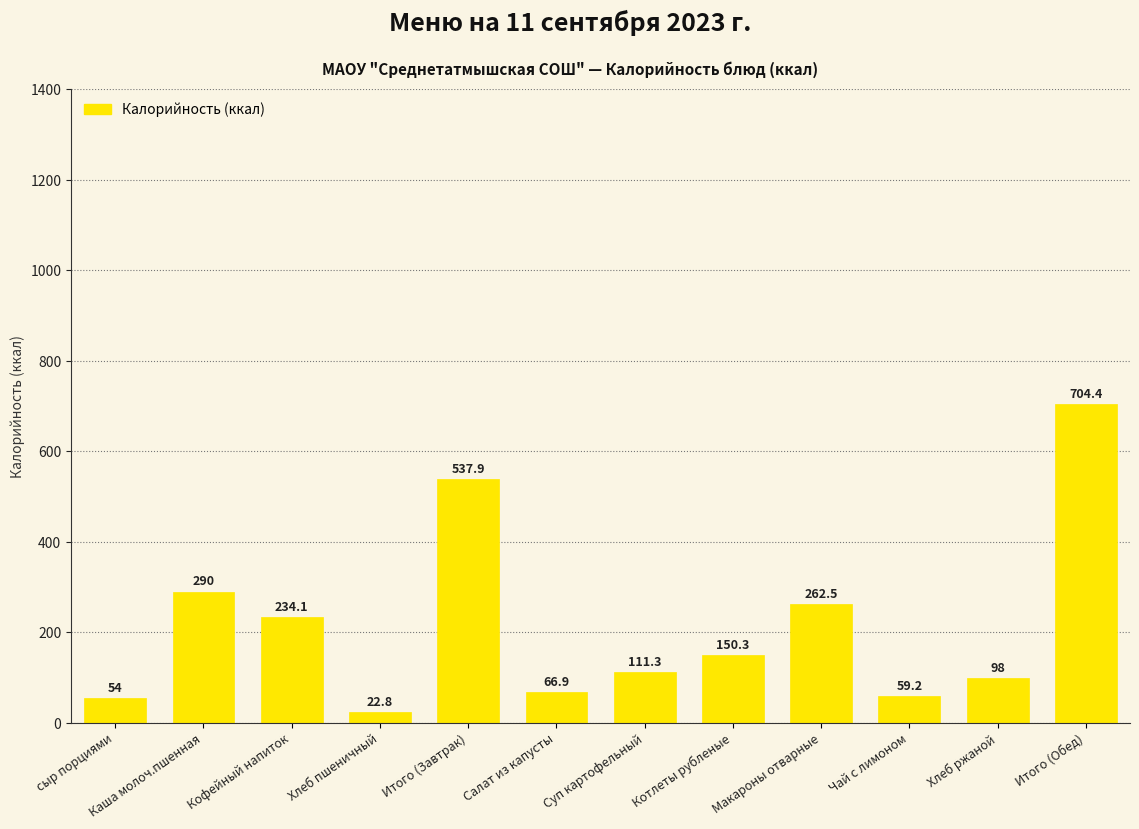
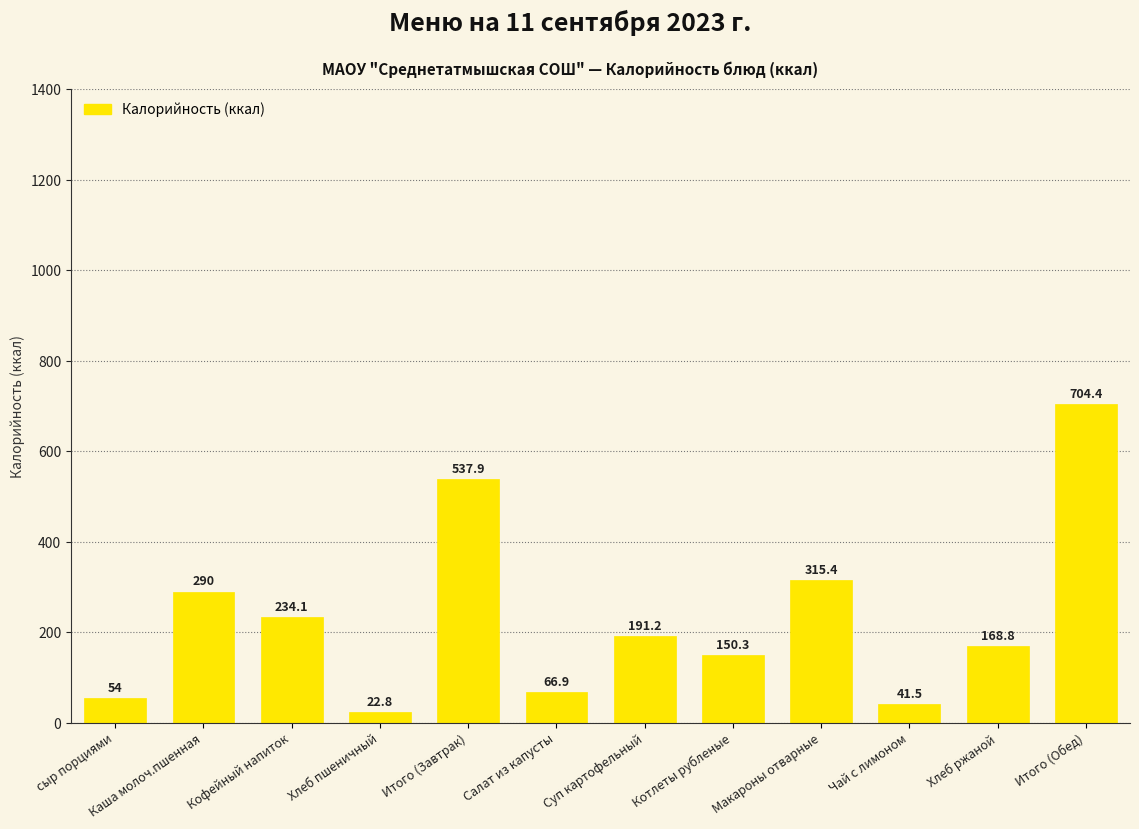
Суп картофельный: 111.3 -> 191.2
Макароны отварные: 262.5 -> 315.4
Чай с лимоном: 59.2 -> 41.5
Хлеб ржаной: 98 -> 168.8
